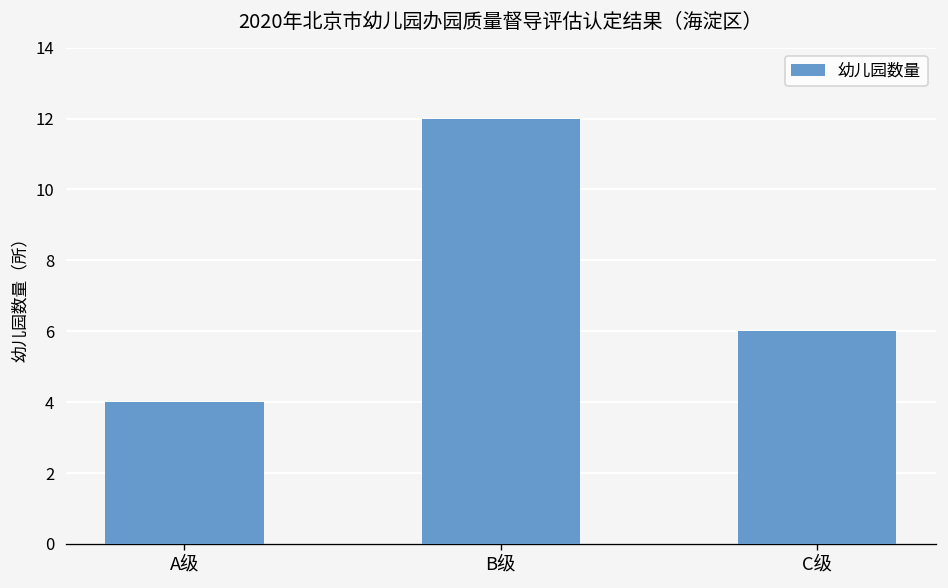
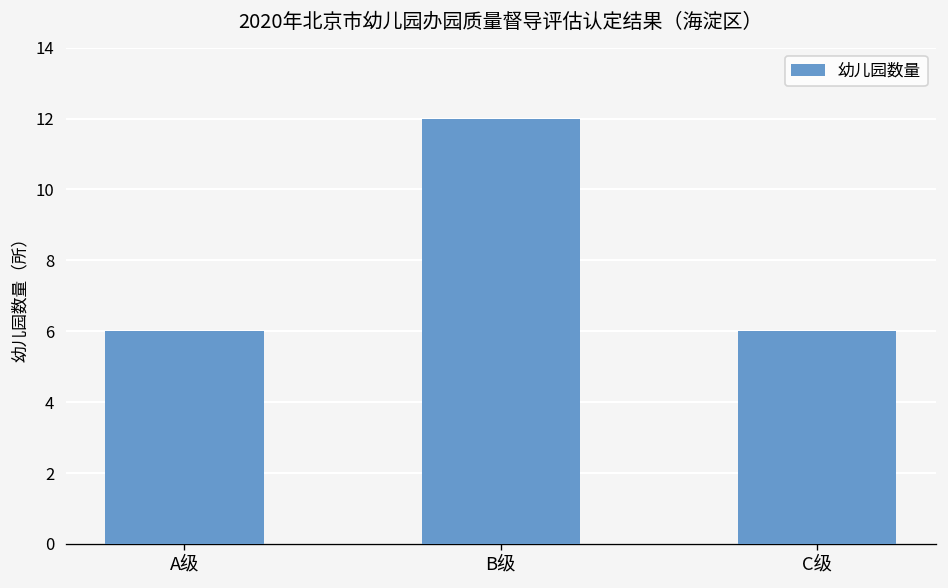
A级: 4 -> 6
